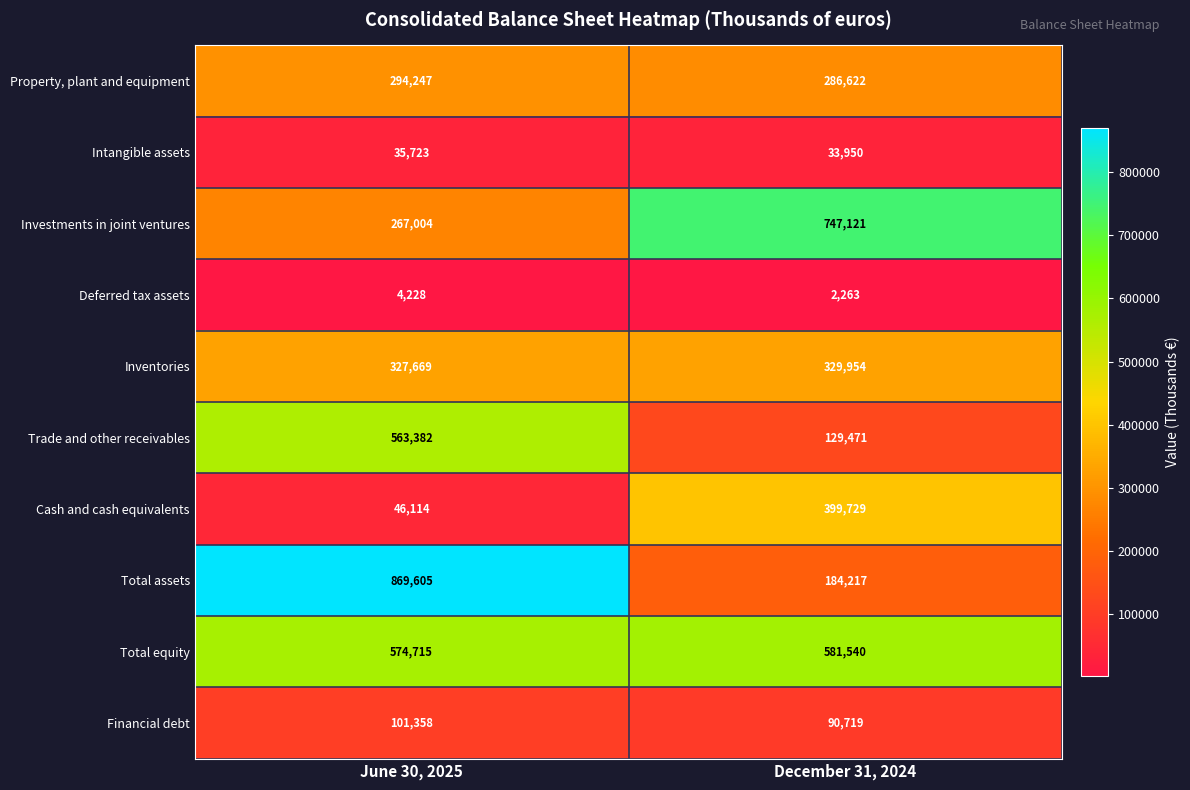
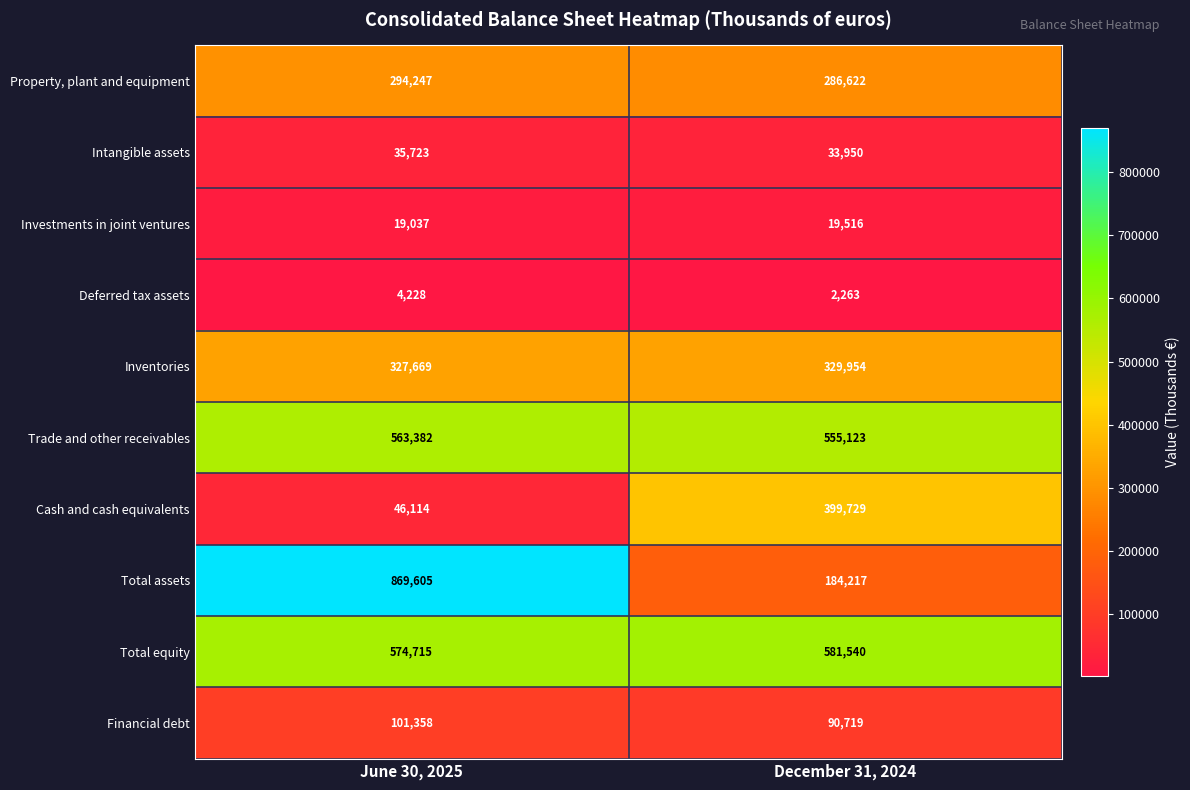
Investments in joint ventures, June 30, 2025: 267,004 -> 19,037
Investments in joint ventures, December 31, 2024: 747,121 -> 19,516
Trade and other receivables, December 31, 2024: 129,471 -> 555,123
